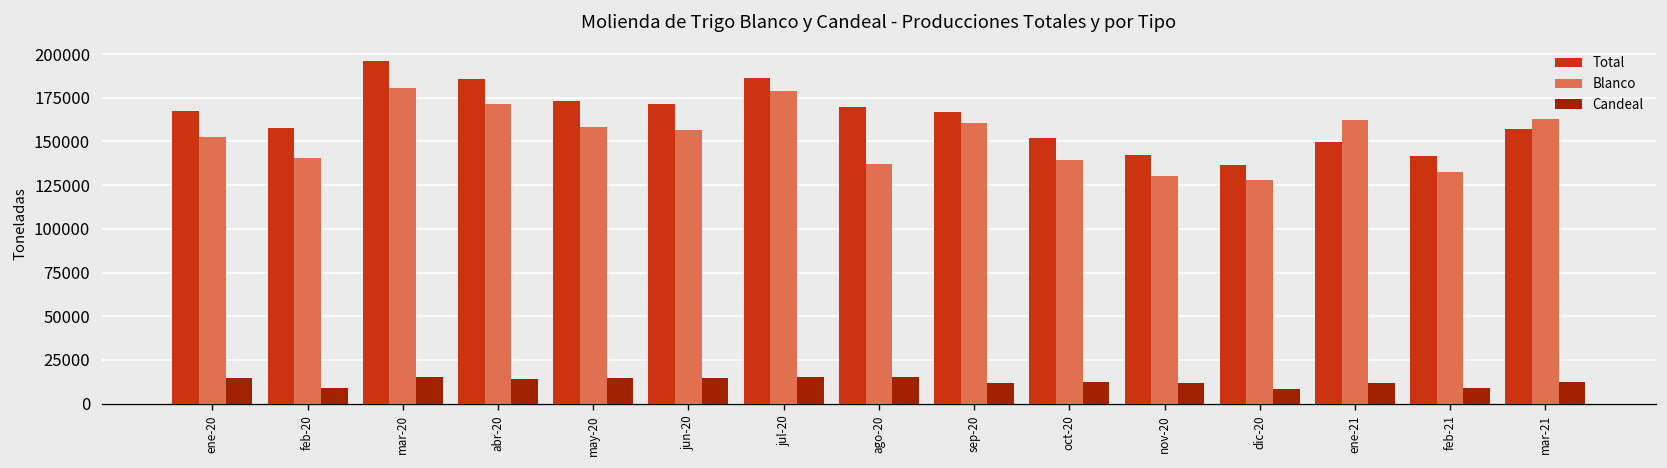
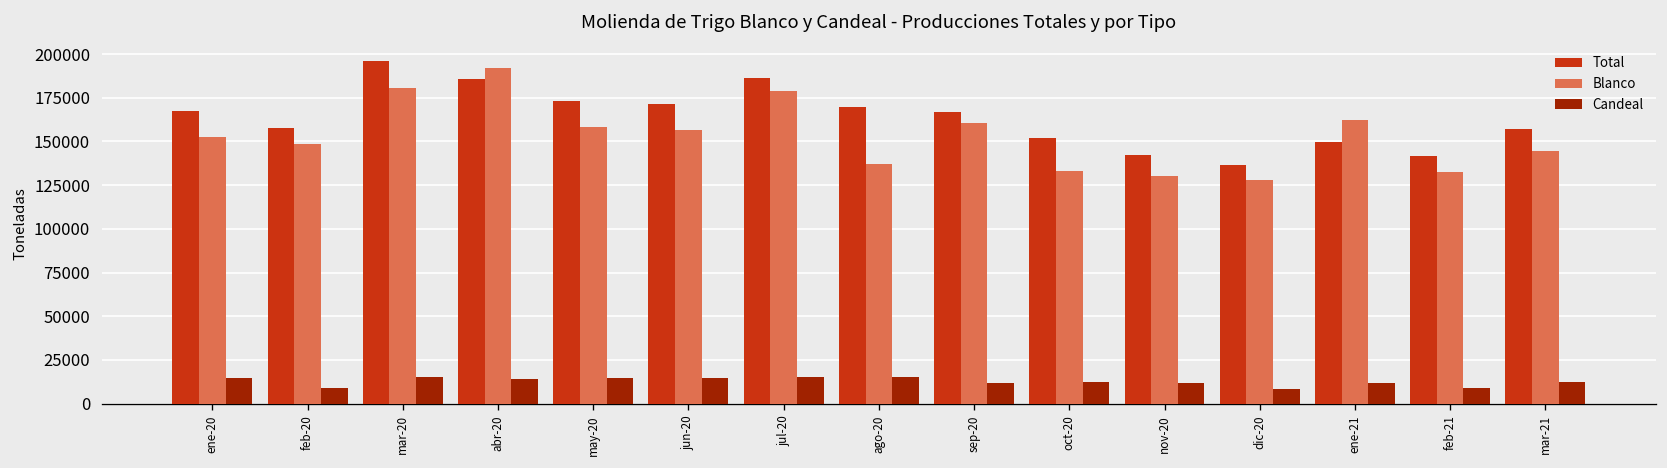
Blanco, feb-20: 141000 -> 149000
Blanco, abr-20: 171000 -> 192000
Blanco, oct-20: 140000 -> 133000
Blanco, mar-21: 163000 -> 144000
